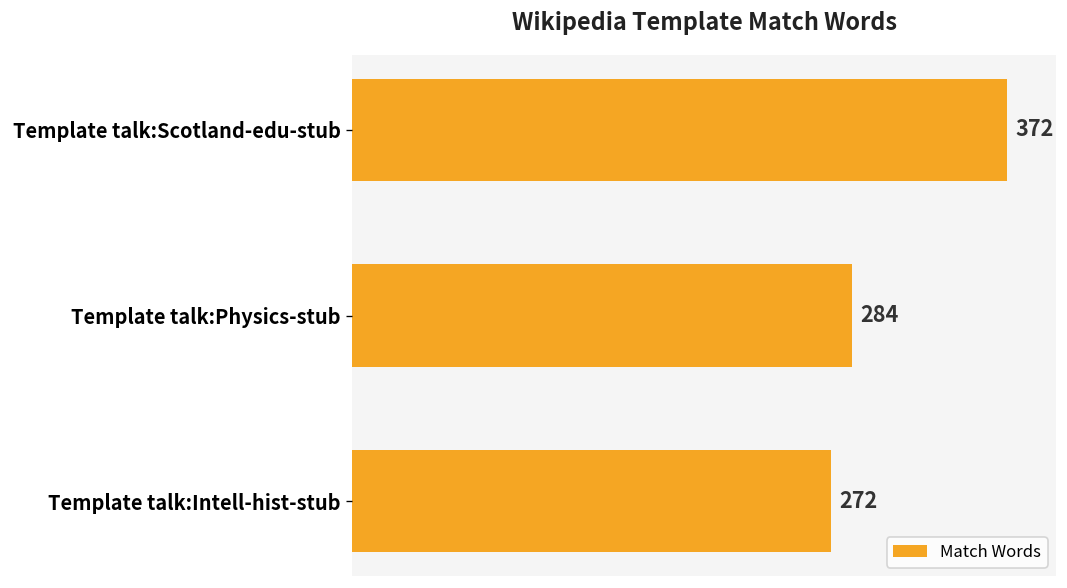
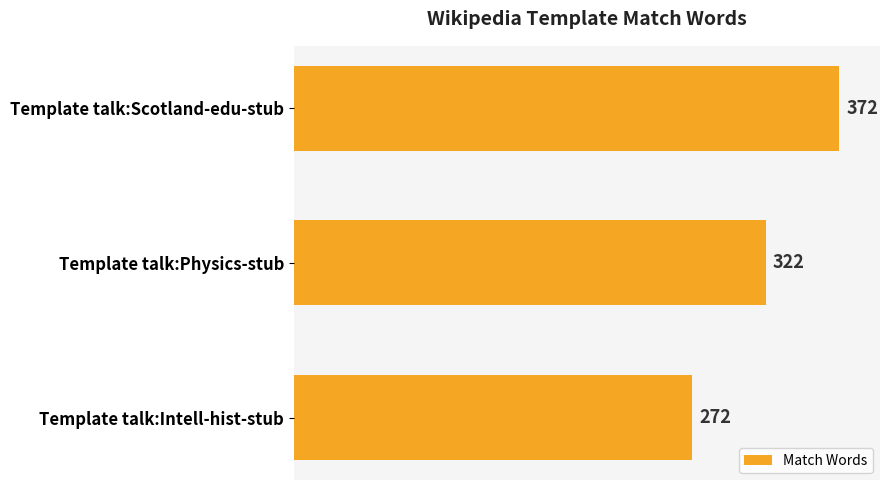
Template talk:Physics-stub: 284 -> 322
